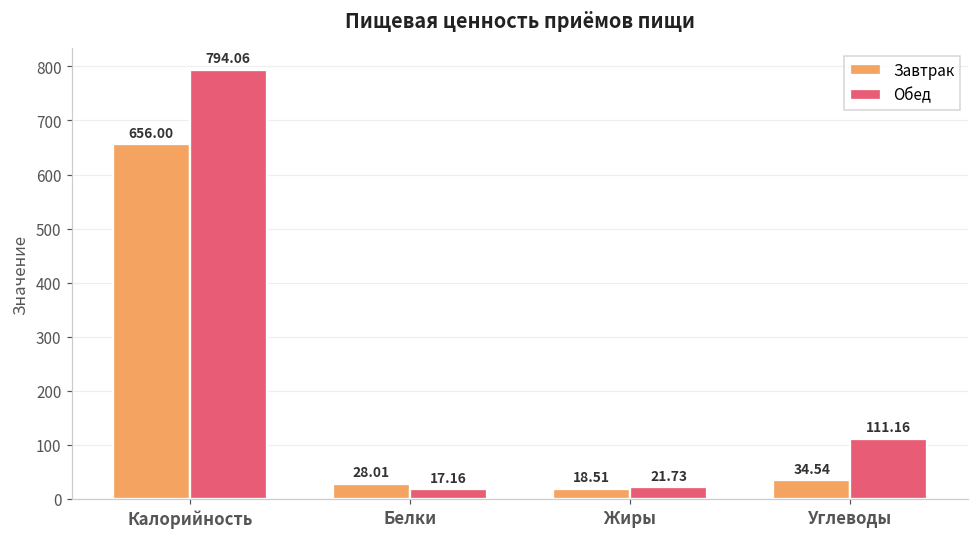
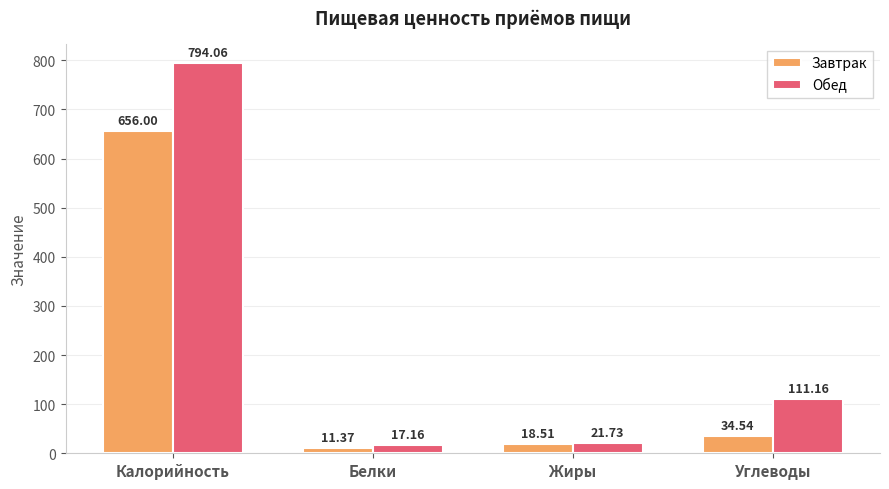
Завтрак, Белки: 28.01 -> 11.37
